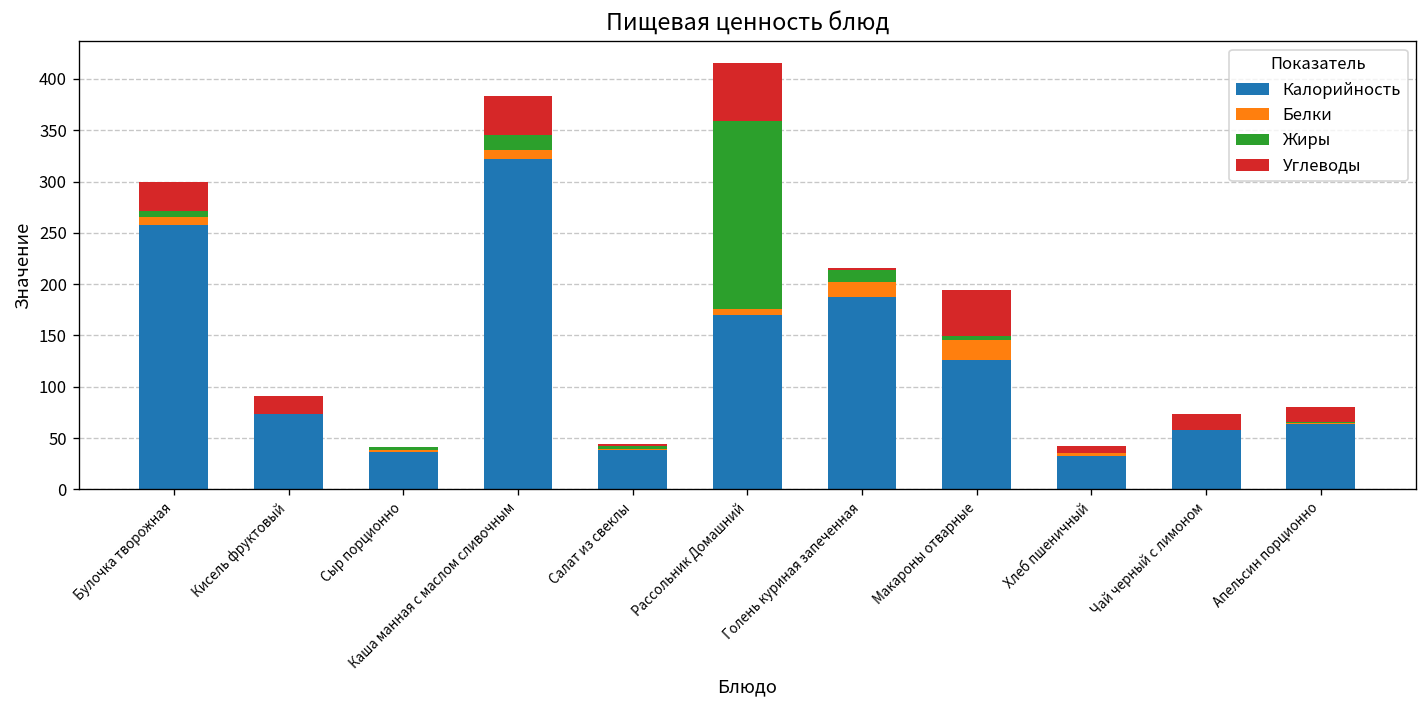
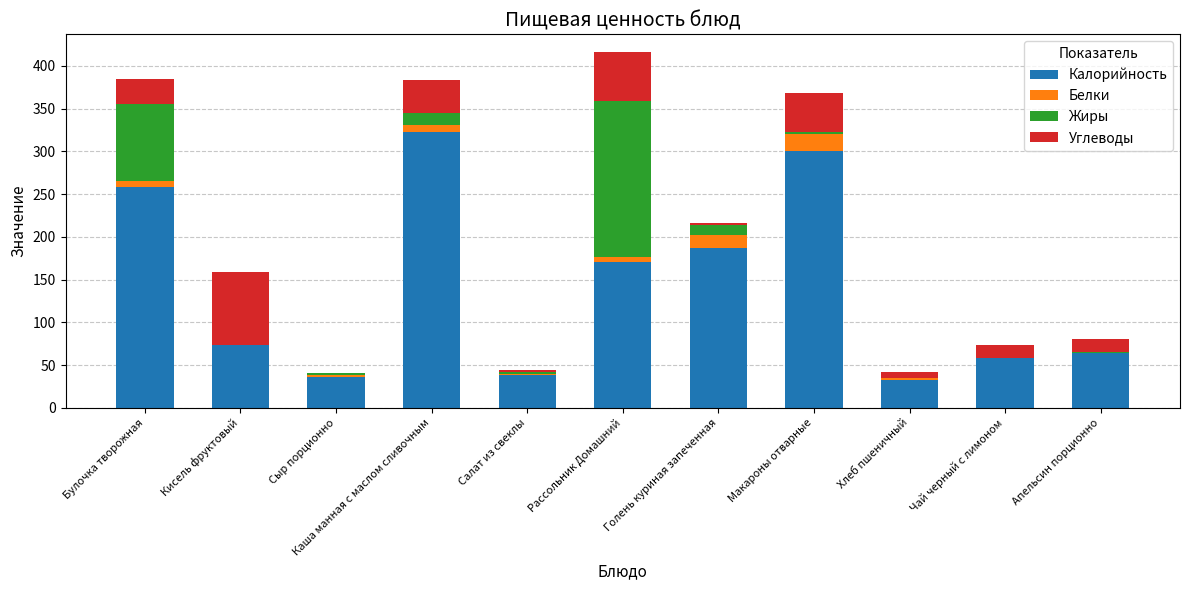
Жиры, Булочка творожная: 10 -> 90
Углеводы, Кисель фруктовый: 20 -> 90
Калорийность, Макароны отварные: 130 -> 300
